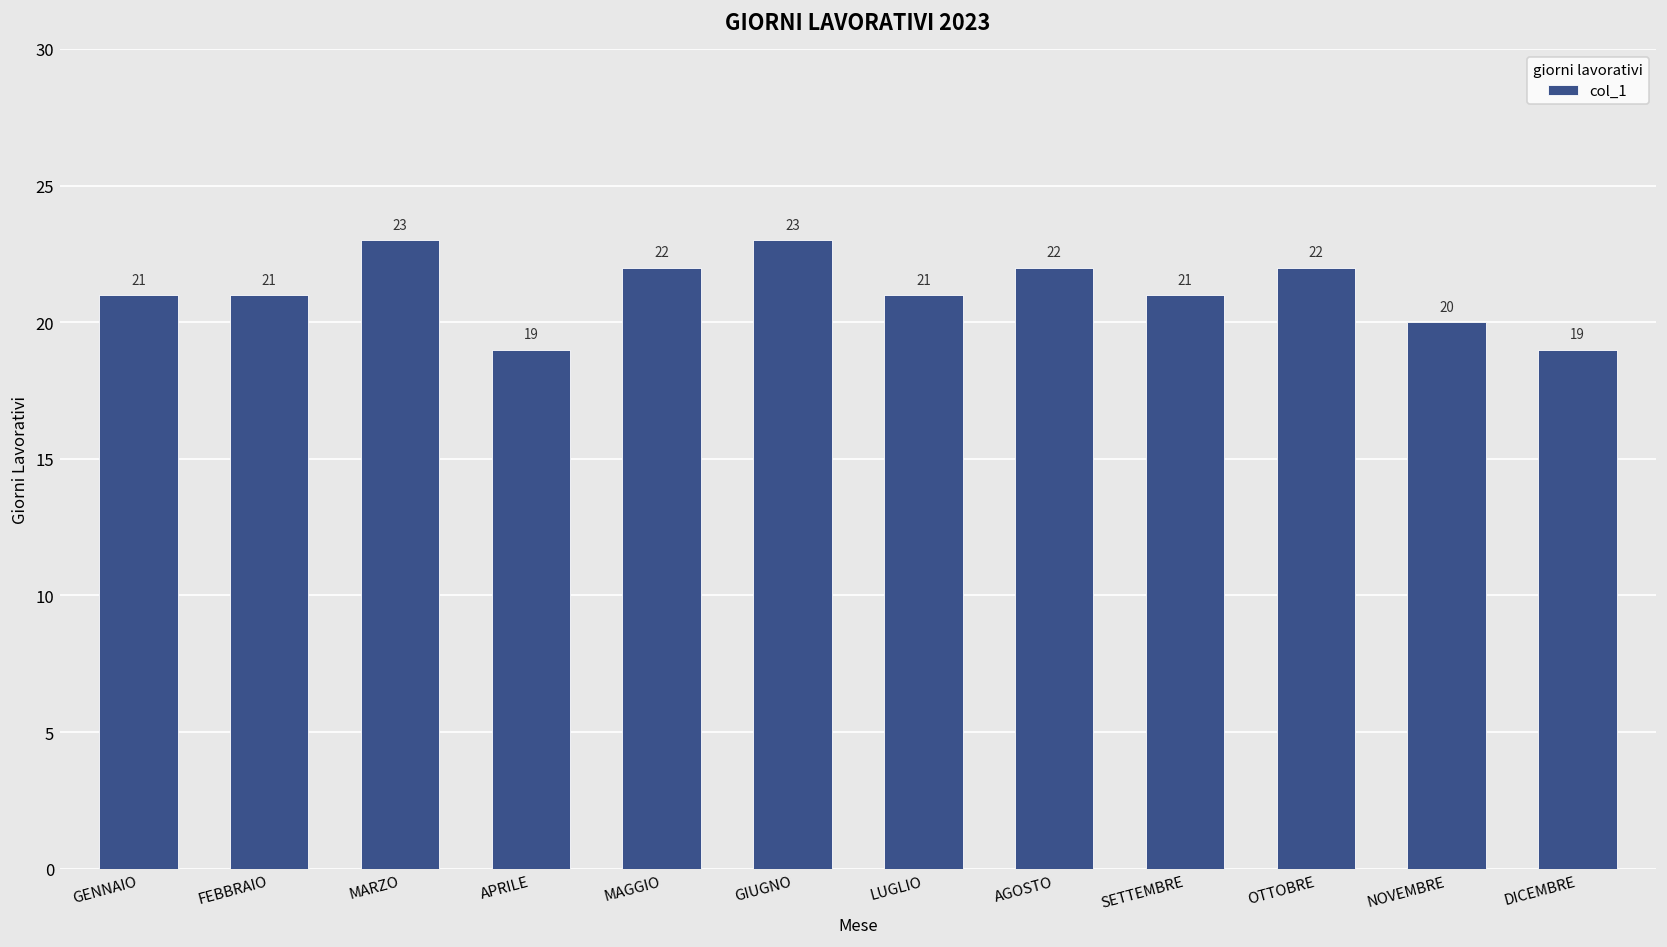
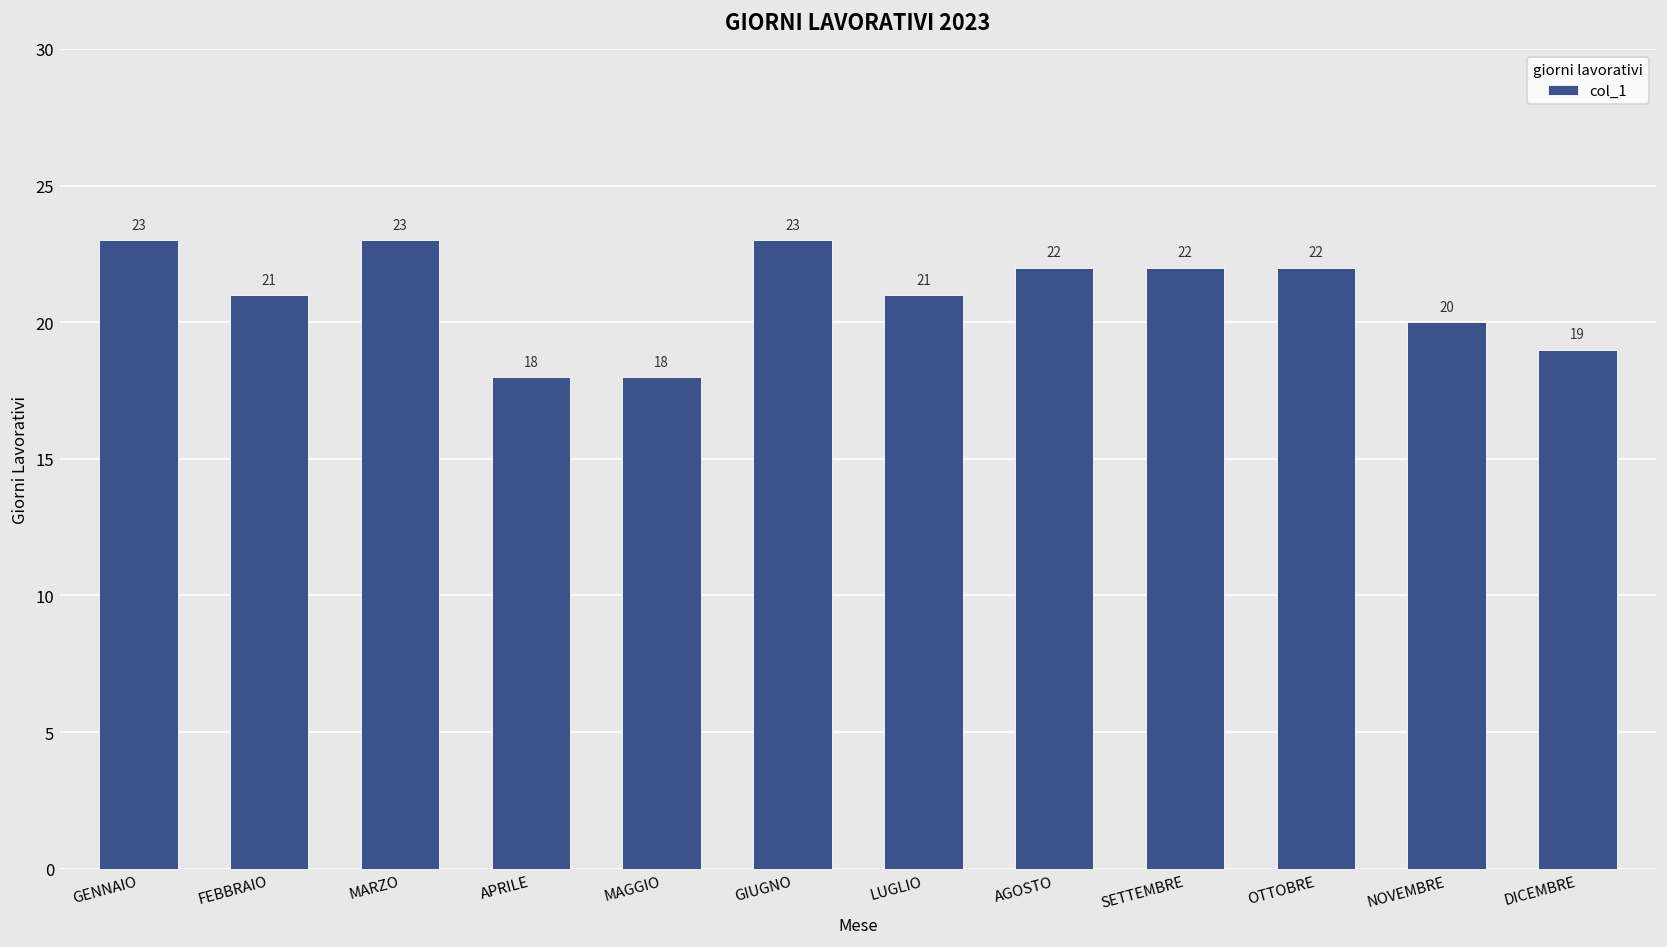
GENNAIO: 21 -> 23
APRILE: 19 -> 18
MAGGIO: 22 -> 18
SETTEMBRE: 21 -> 22
